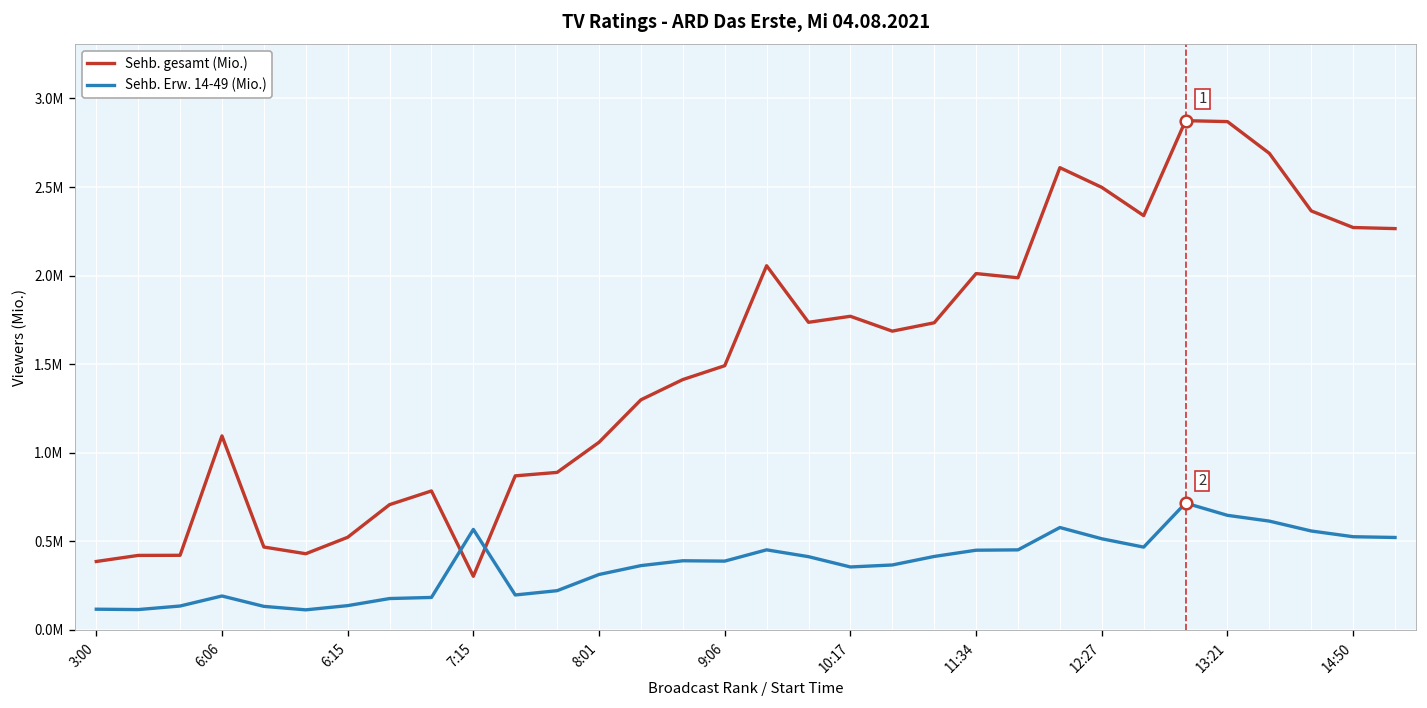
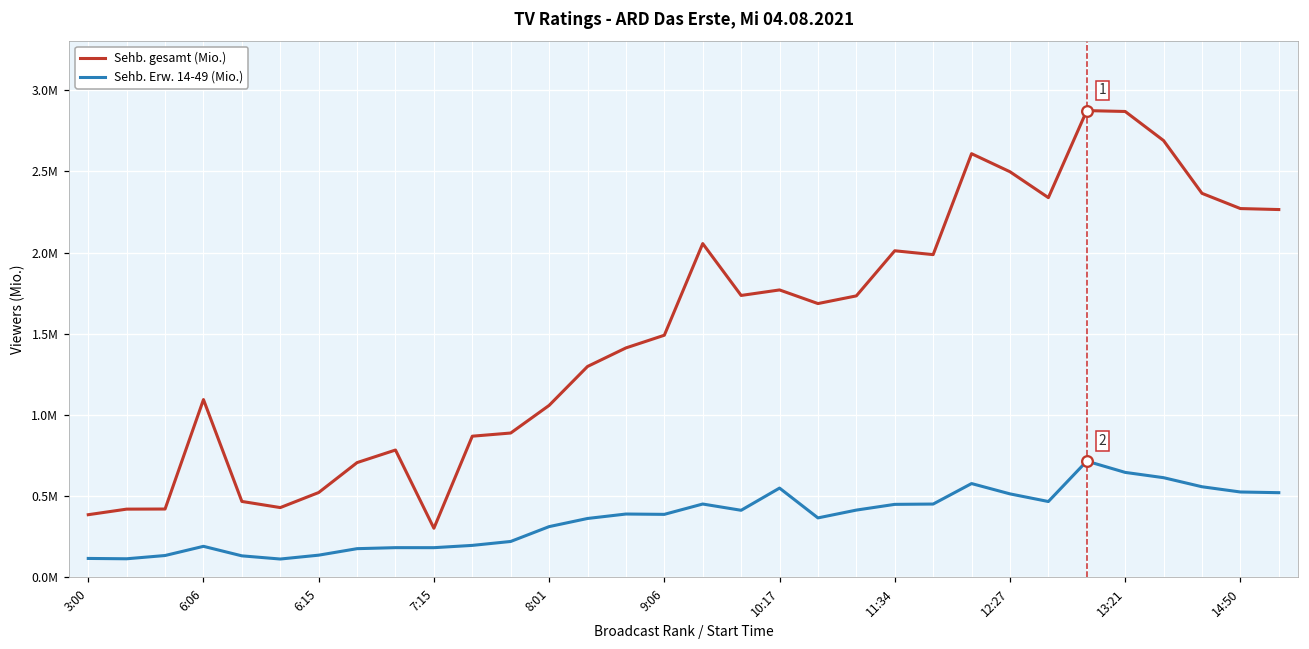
Sehb. Erw. 14-49 (Mio.), 7:15: 570000 -> 180000
Sehb. Erw. 14-49 (Mio.), 10:17: 360000 -> 550000
